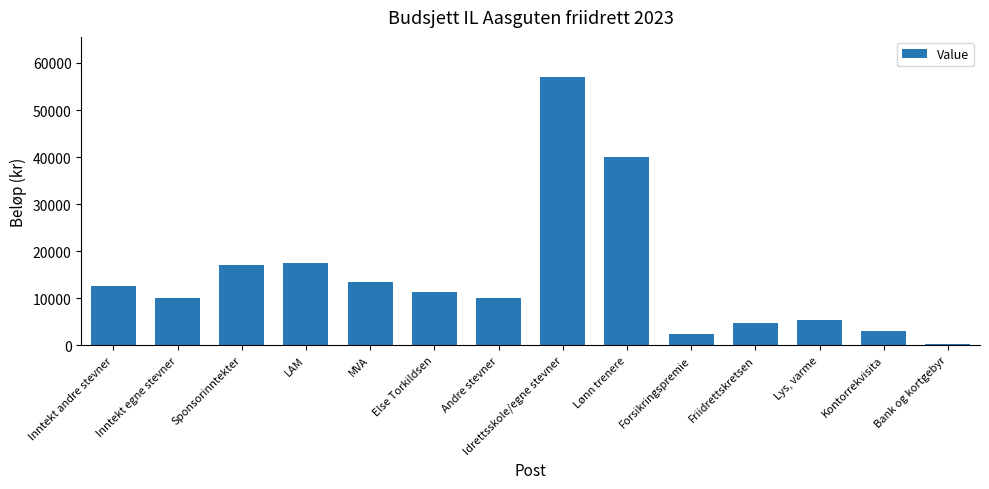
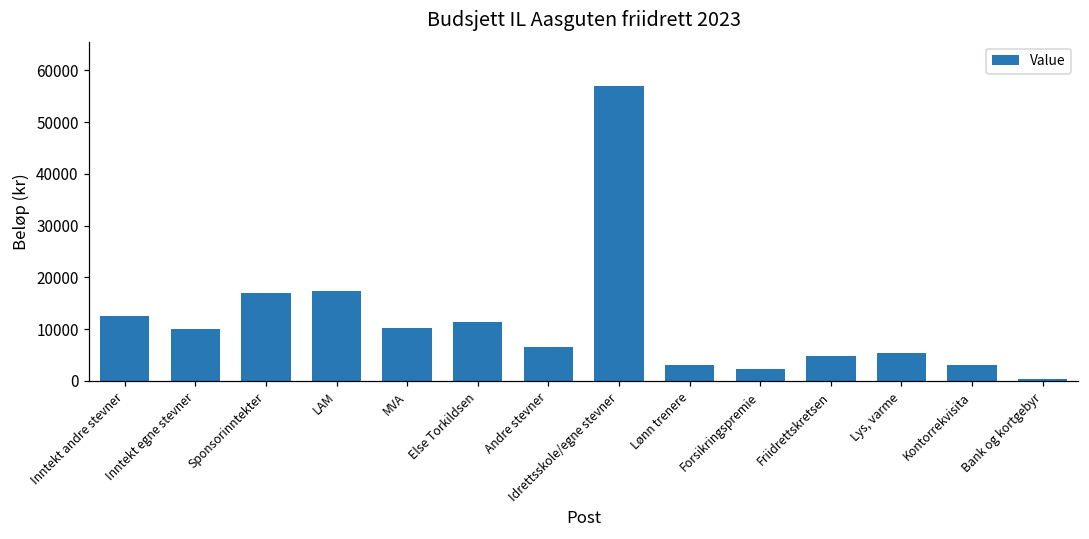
MVA: 13000 -> 10000
Andre stevner: 10000 -> 6000
Lønn trenere: 40000 -> 3000
